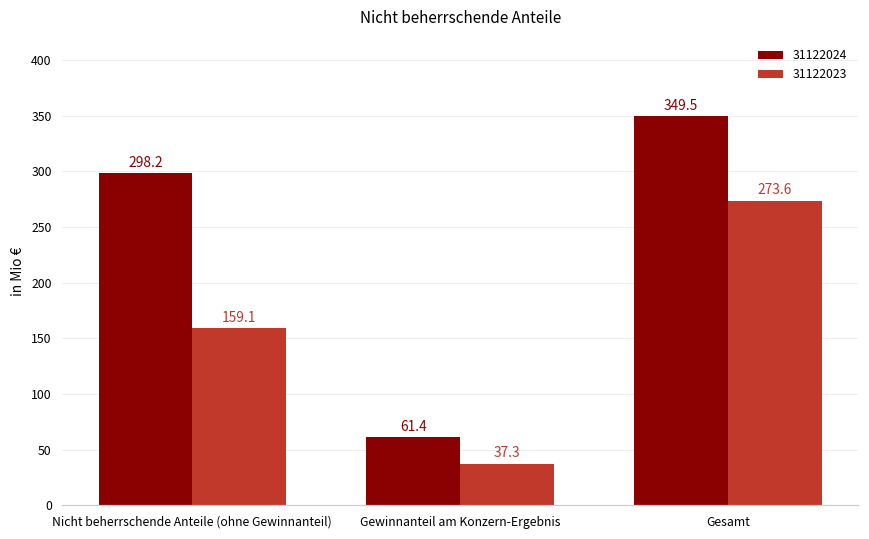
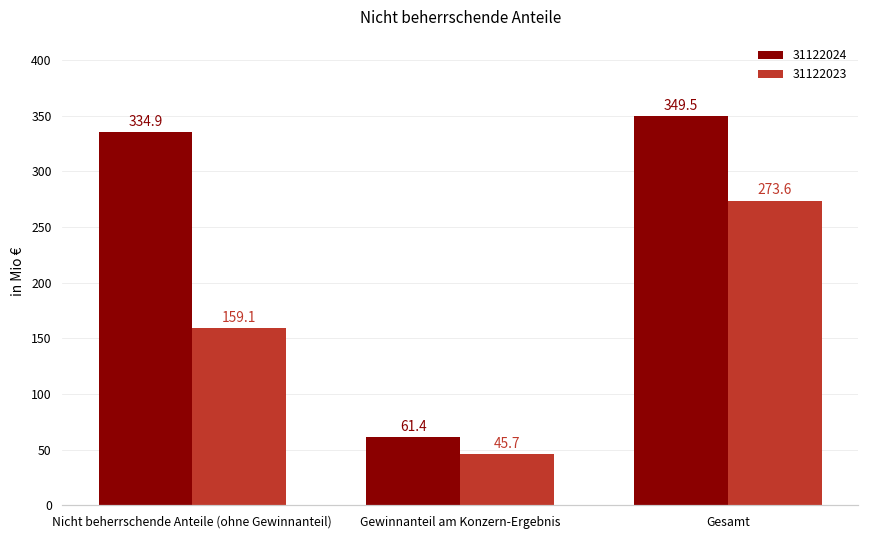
31122024, Nicht beherrschende Anteile (ohne Gewinnanteil): 298.2 -> 334.9
31122023, Gewinnanteil am Konzern-Ergebnis: 37.3 -> 45.7
